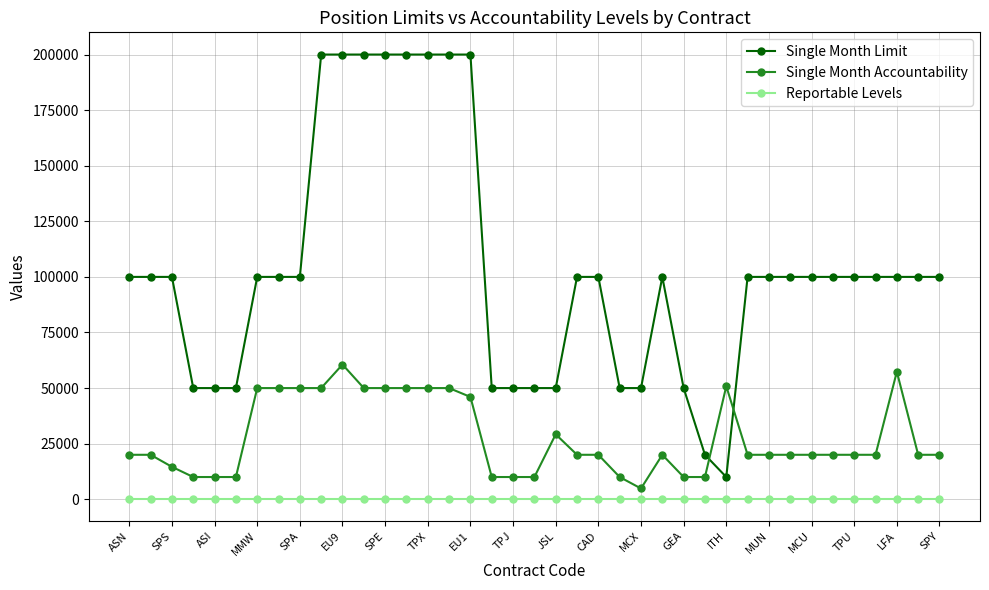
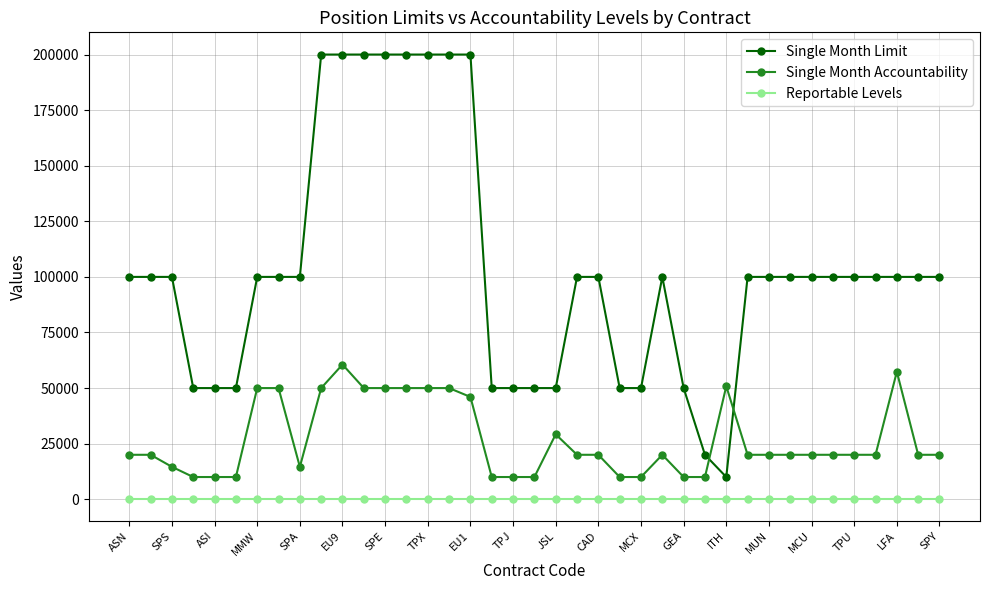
Single Month Accountability, SPA: 50000 -> 15000
Single Month Accountability, MCX: 5000 -> 10000
